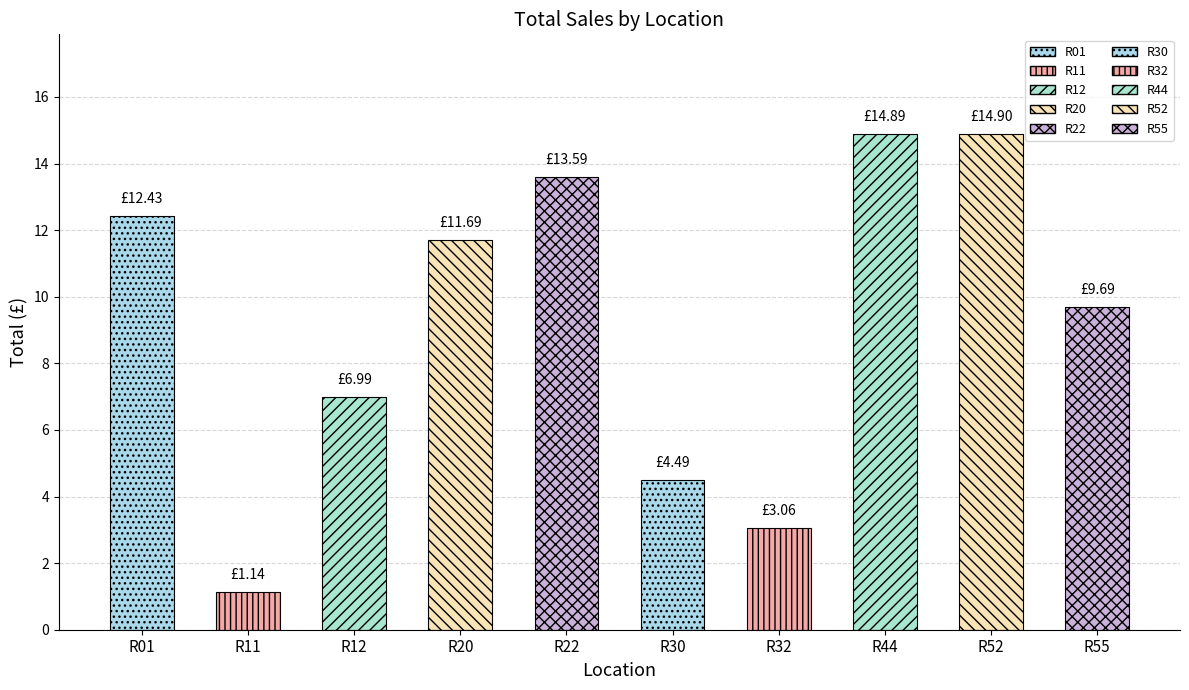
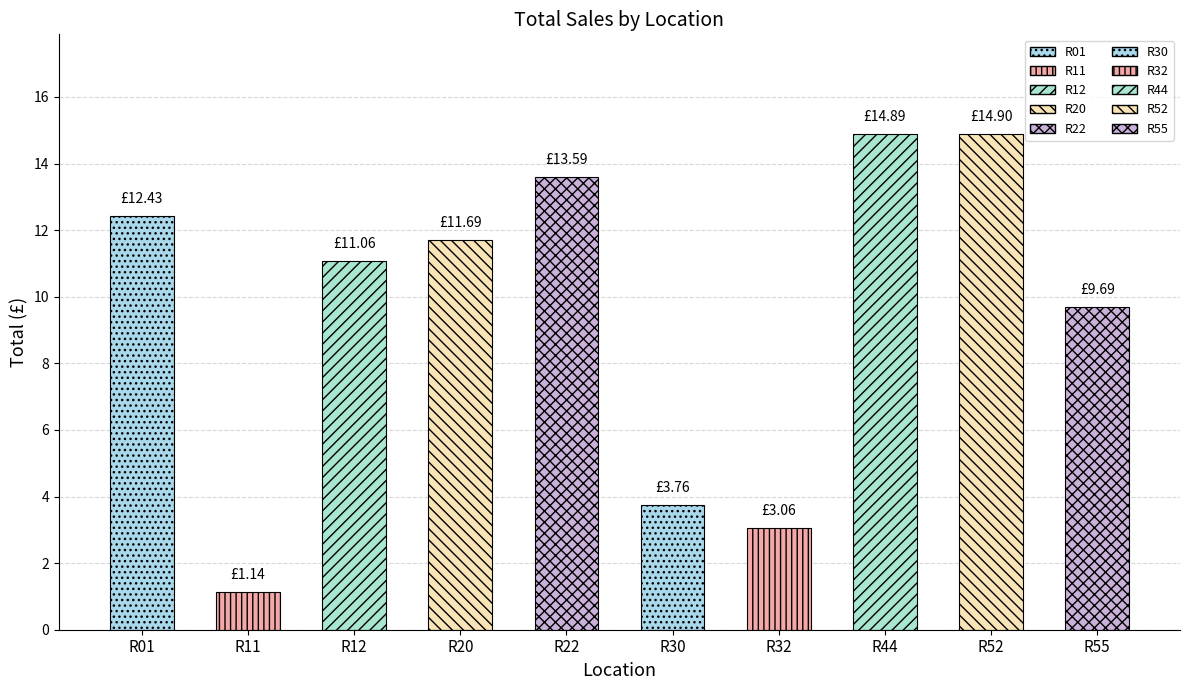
R12: £6.99 -> £11.06
R30: £4.49 -> £3.76
